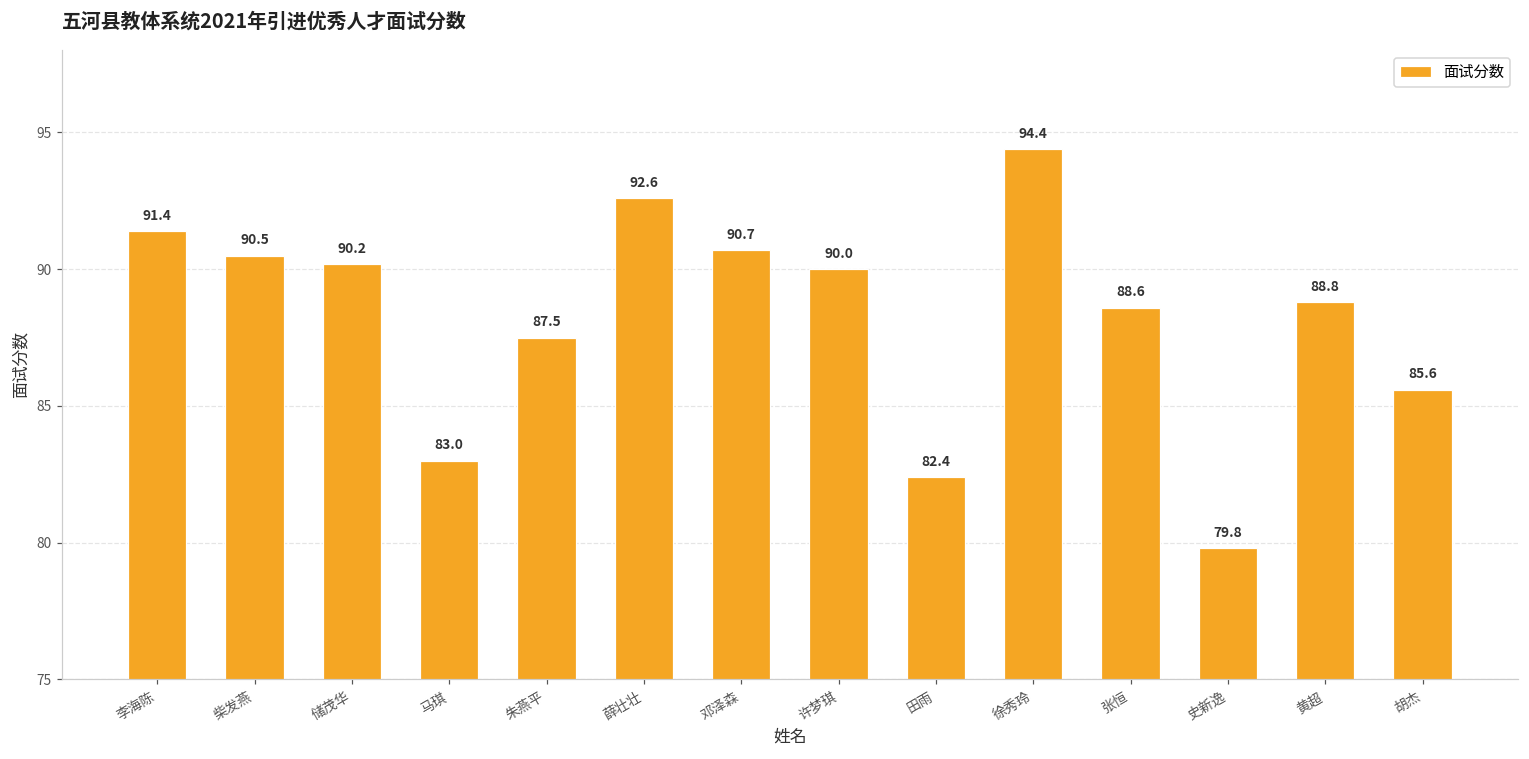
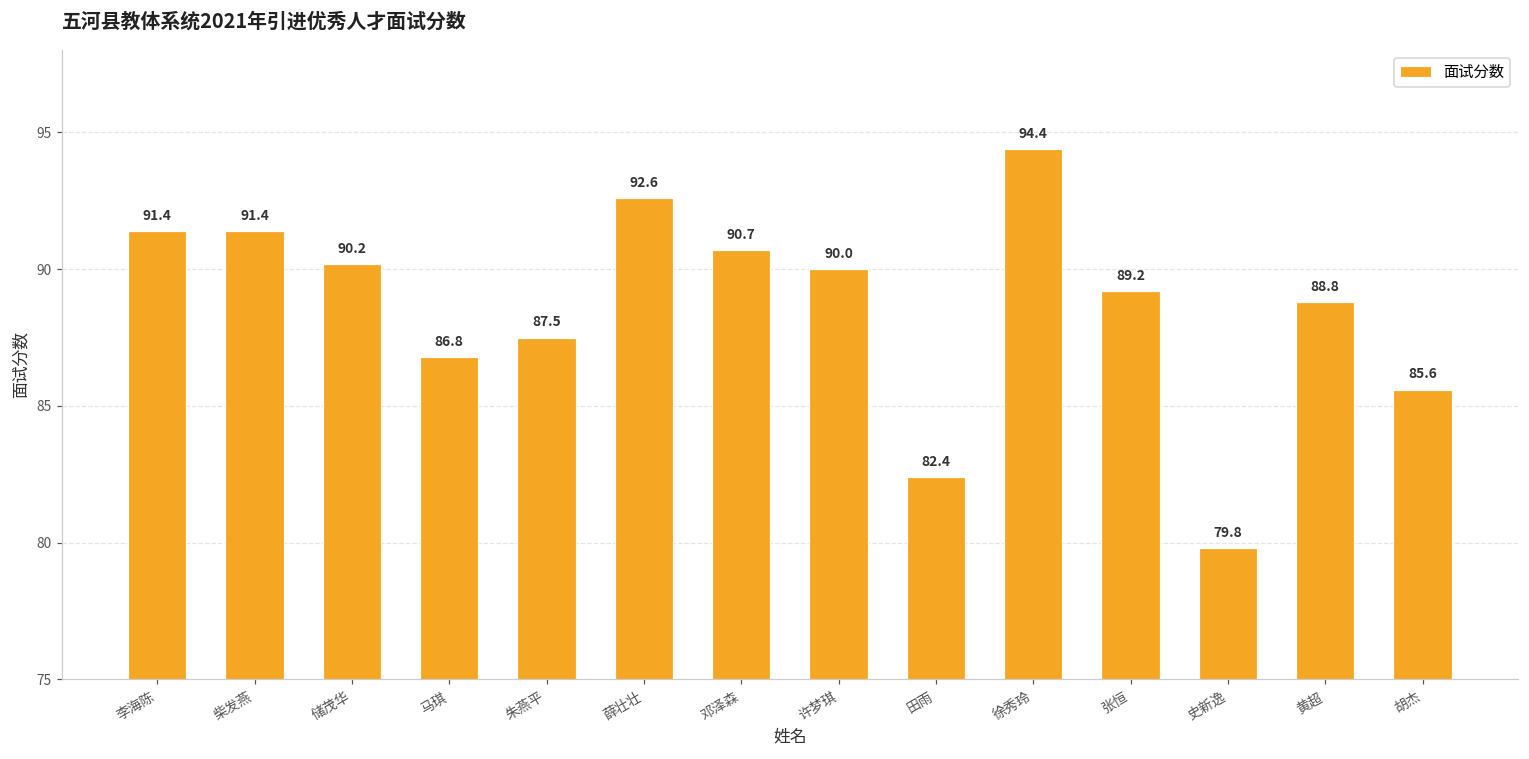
柴发燕: 90.5 -> 91.4
马琪: 83.0 -> 86.8
张恒: 88.6 -> 89.2
